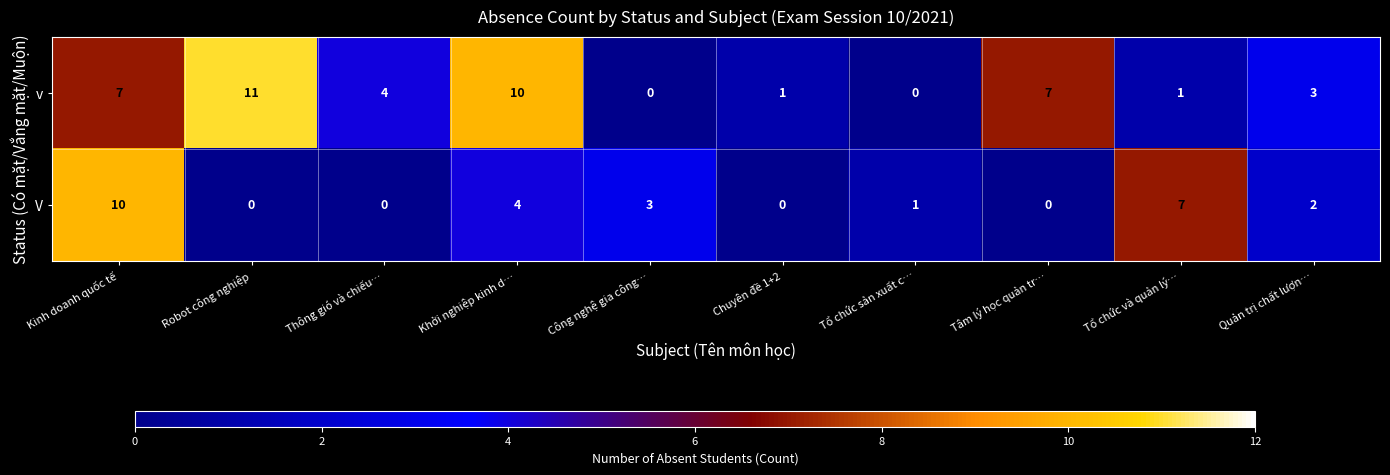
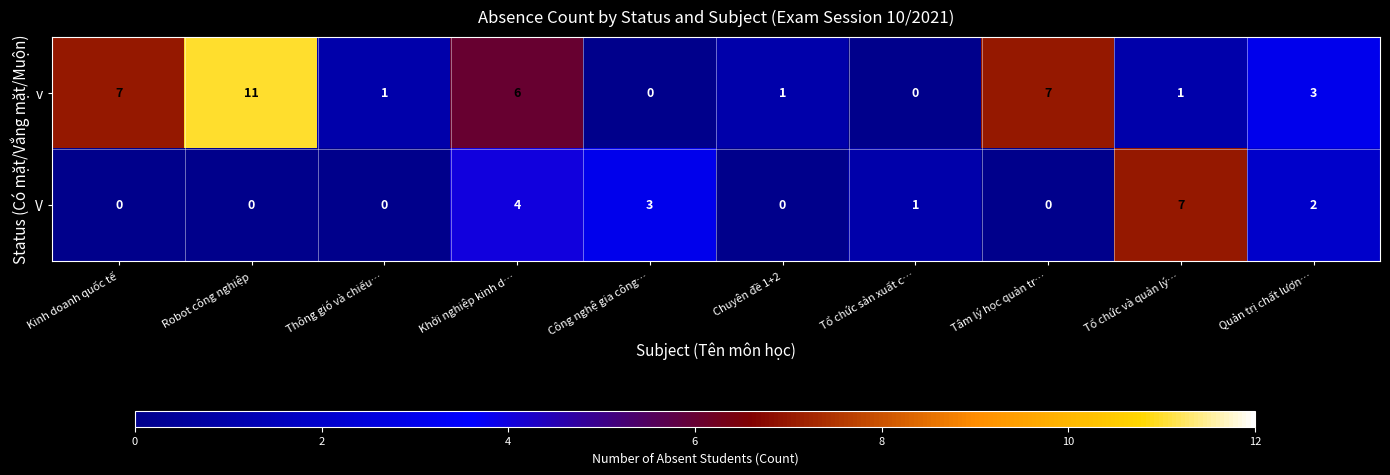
v, Thông gió và chiếu…: 4 -> 1
v, Khởi nghiệp kinh d…: 10 -> 6
V, Kinh doanh quốc tế: 10 -> 0
